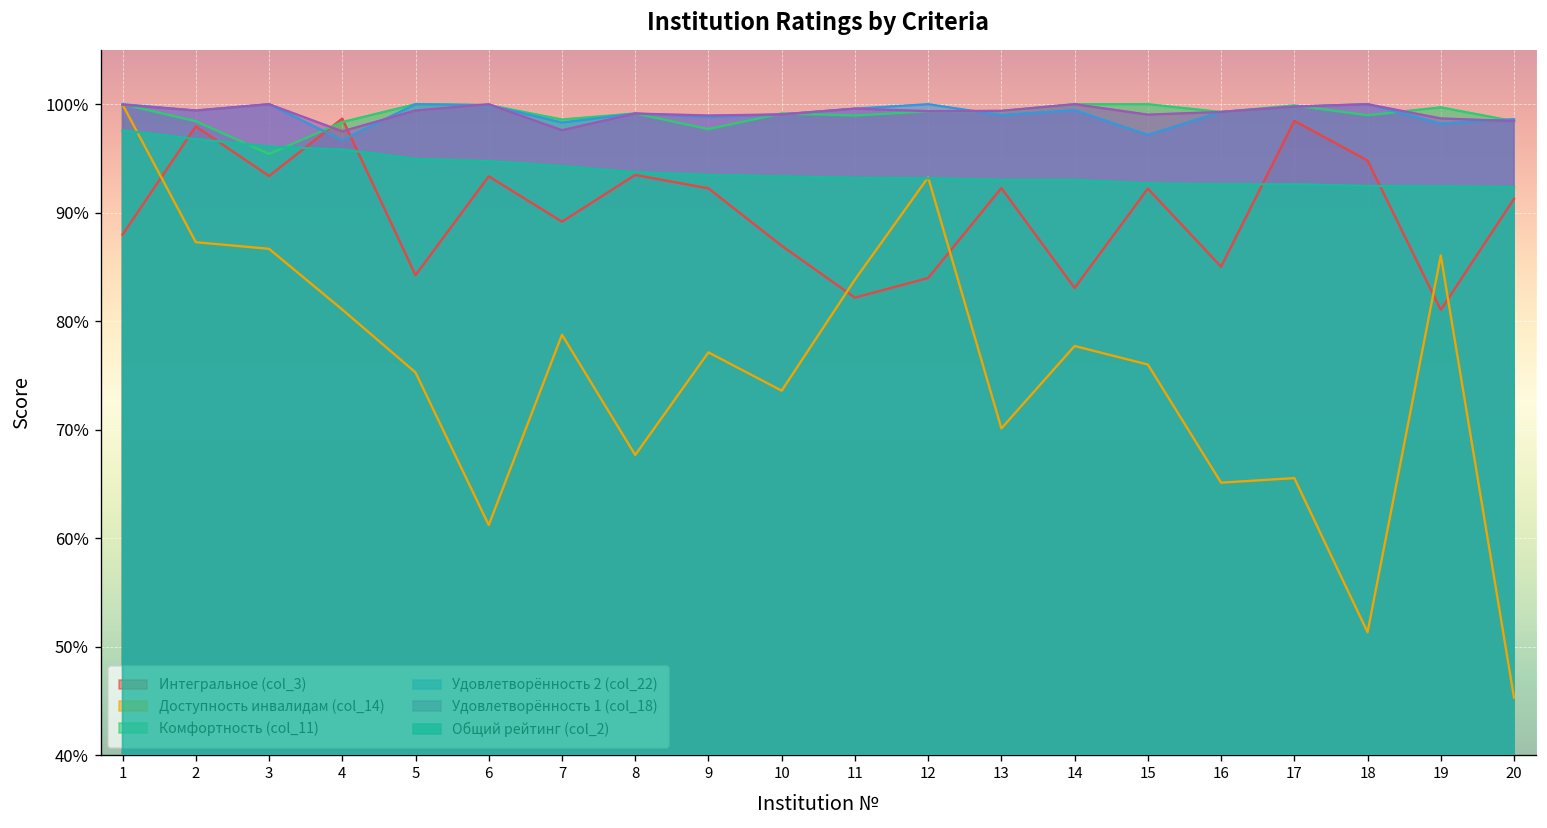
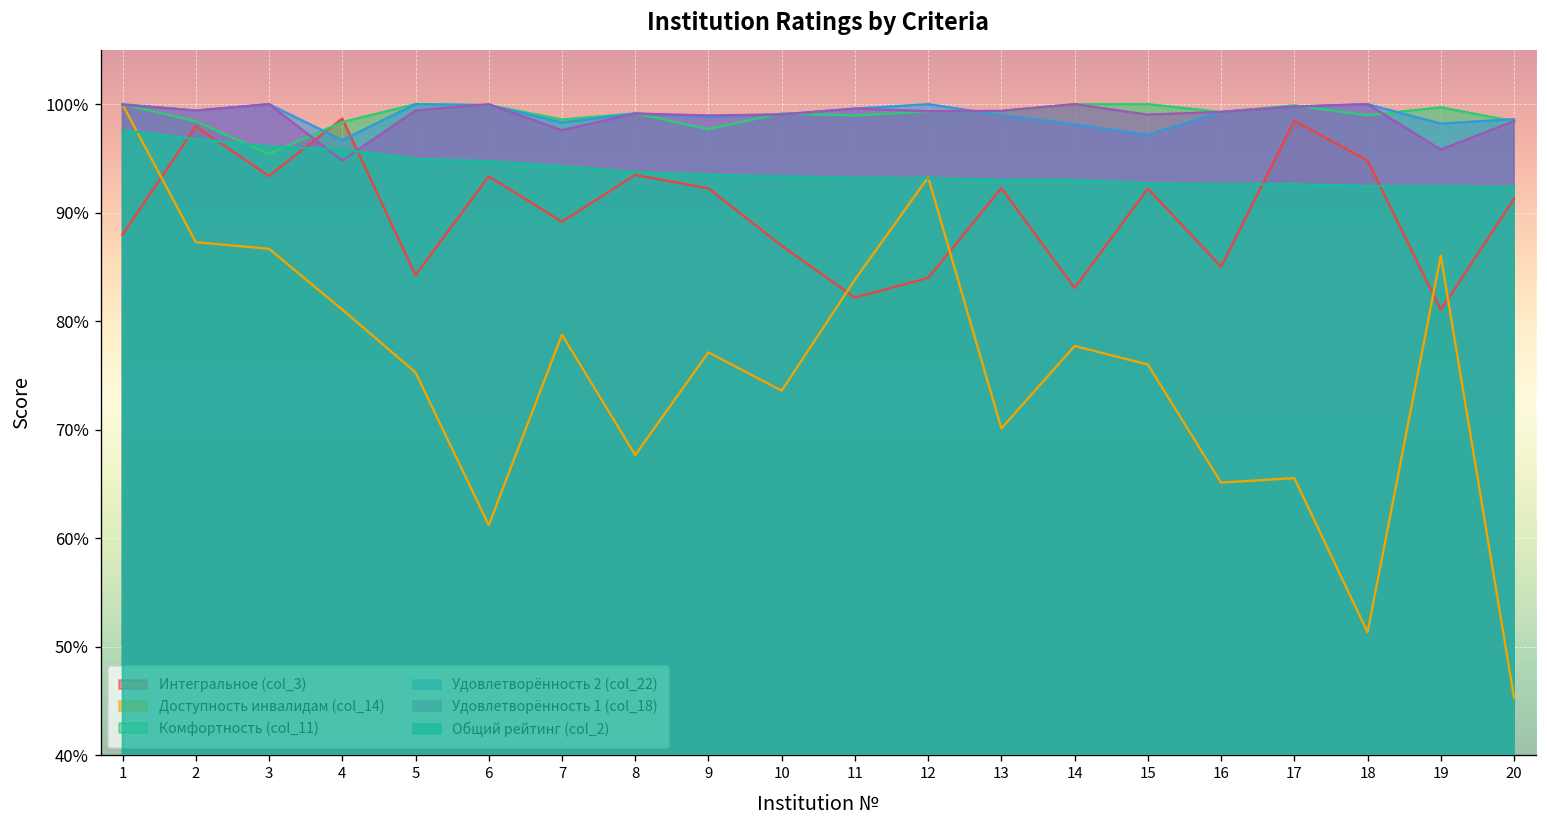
Удовлетворённость 1 (col_18), 4: 98% -> 95%
Удовлетворённость 2 (col_22), 14: 99% -> 98%
Удовлетворённость 1 (col_18), 19: 99% -> 96%
